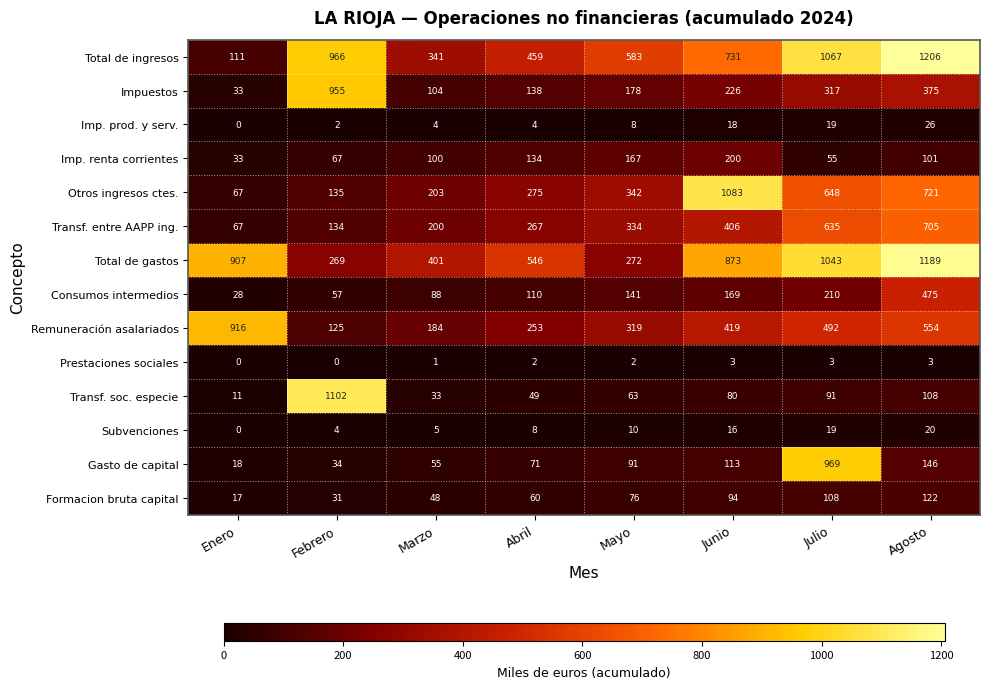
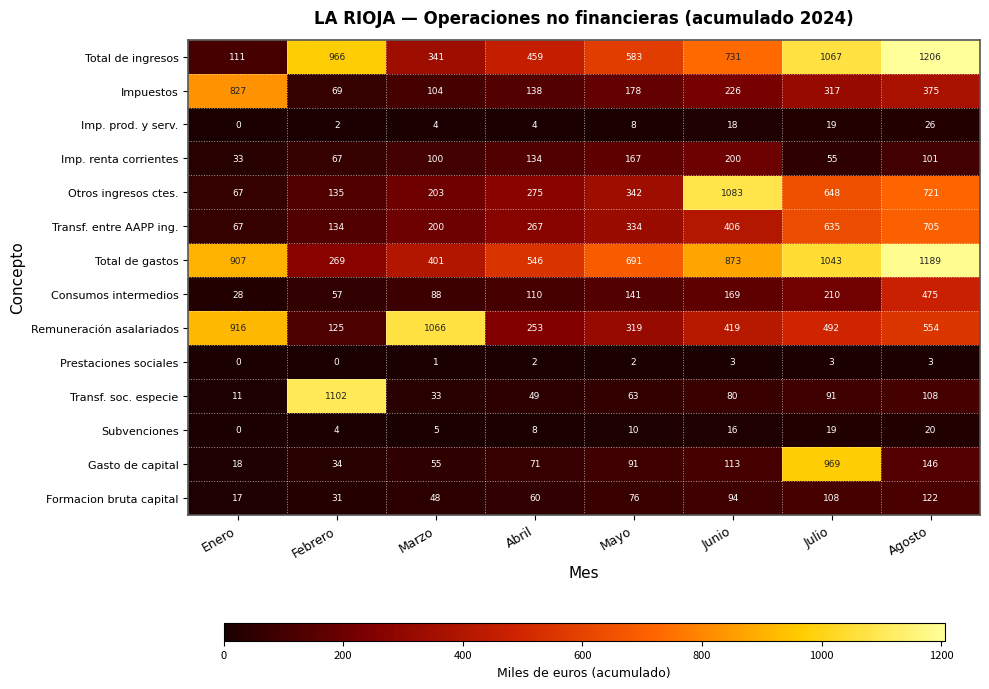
Impuestos, Enero: 33 -> 827
Impuestos, Febrero: 955 -> 69
Total de gastos, Mayo: 272 -> 691
Remuneración asalariados, Marzo: 184 -> 1066
